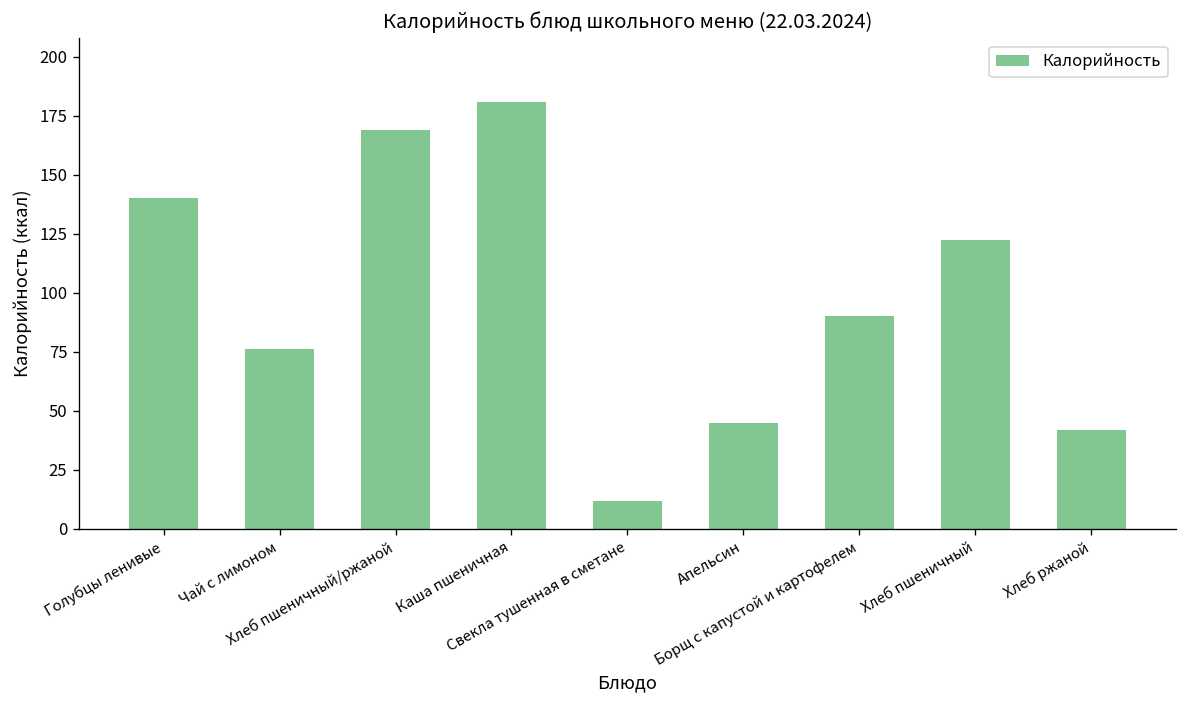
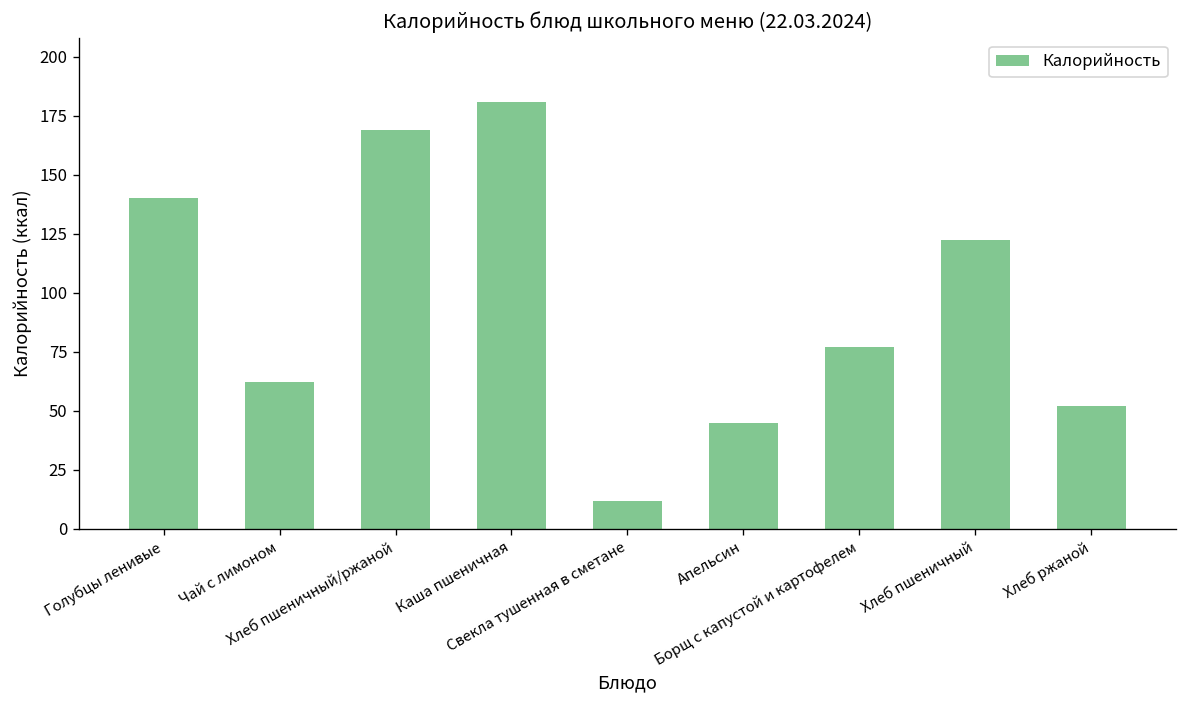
Чай с лимоном: 76 -> 62
Борщ с капустой и картофелем: 90 -> 77
Хлеб ржаной: 42 -> 52
